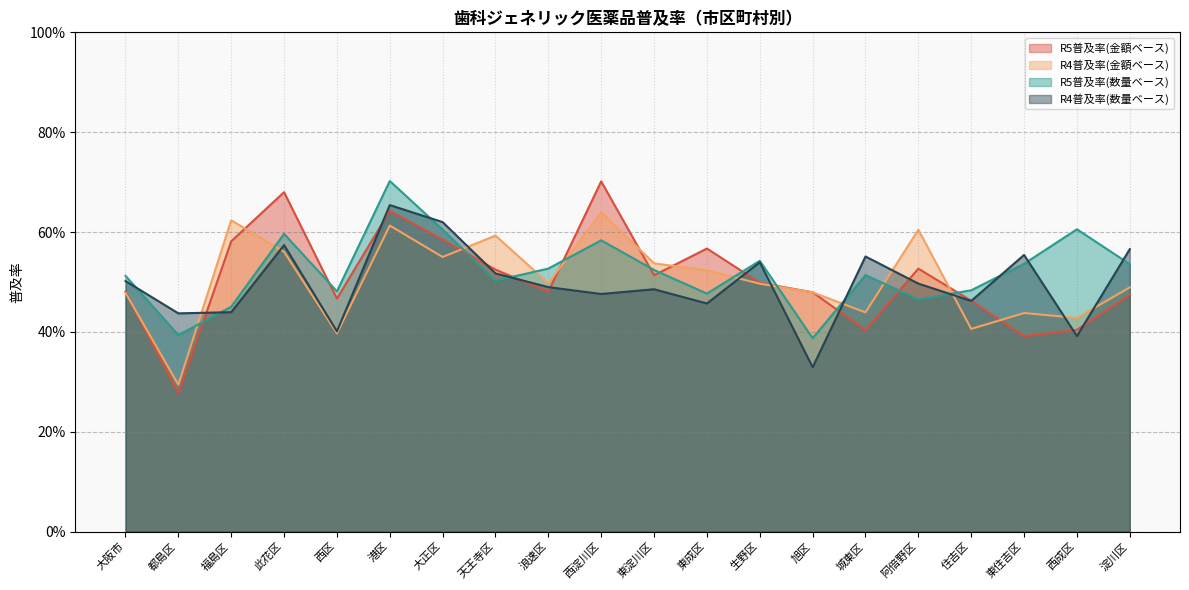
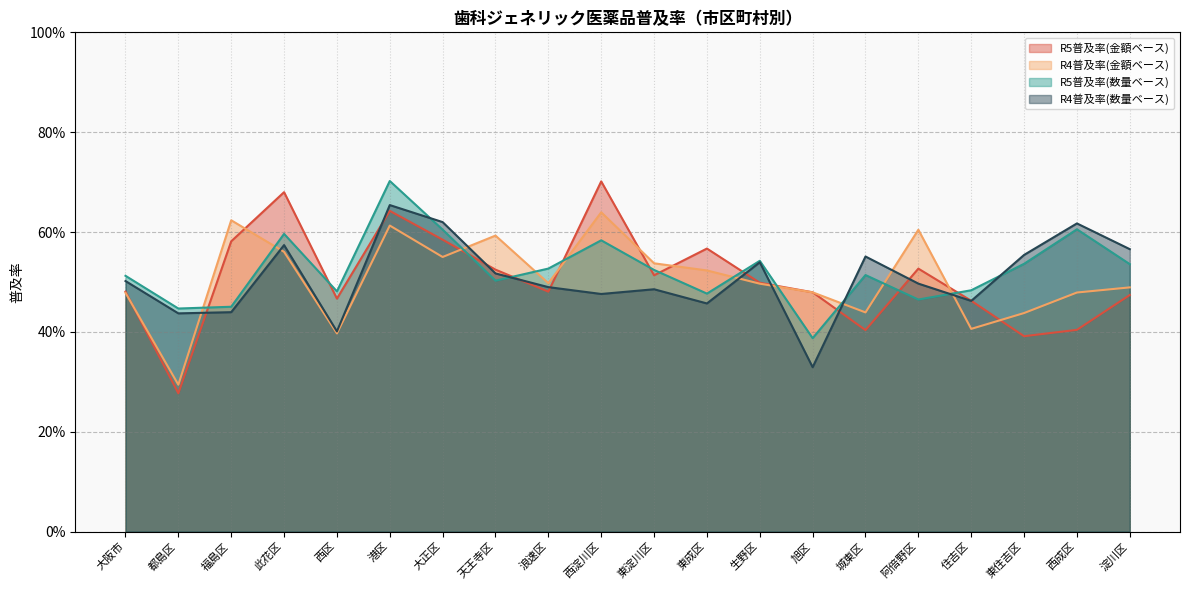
R5普及率(数量ベース), 都島区: 39% -> 45%
R4普及率(金額ベース), 西成区: 43% -> 48%
R4普及率(数量ベース), 西成区: 39% -> 62%
